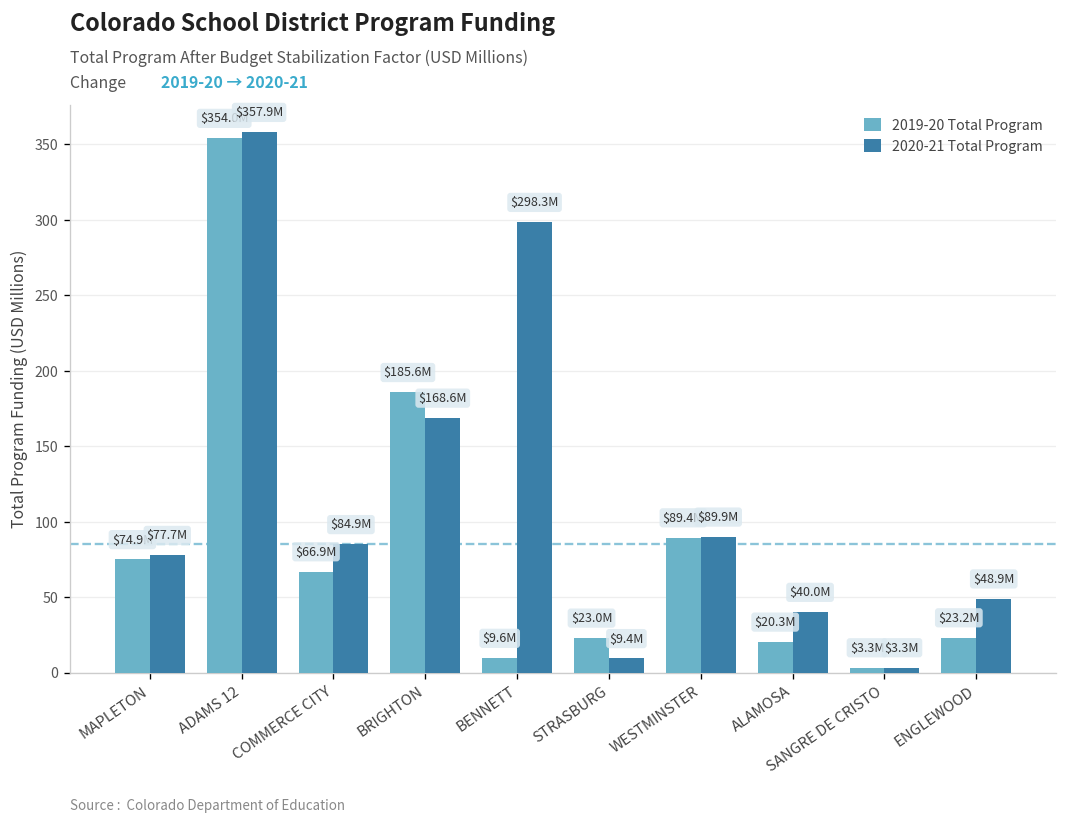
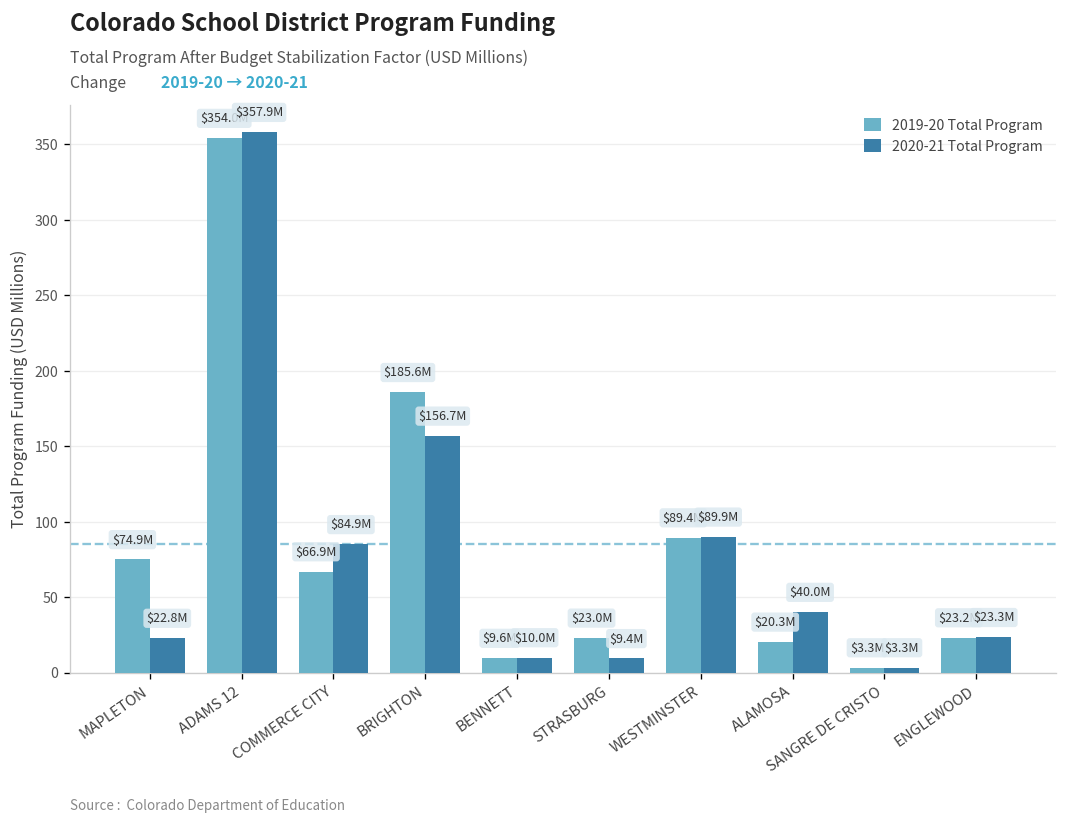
2020-21 Total Program, MAPLETON: $77.7M -> $22.8M
2020-21 Total Program, BRIGHTON: $168.6M -> $156.7M
2020-21 Total Program, BENNETT: $298.3M -> $10.0M
2020-21 Total Program, ENGLEWOOD: $48.9M -> $23.3M
